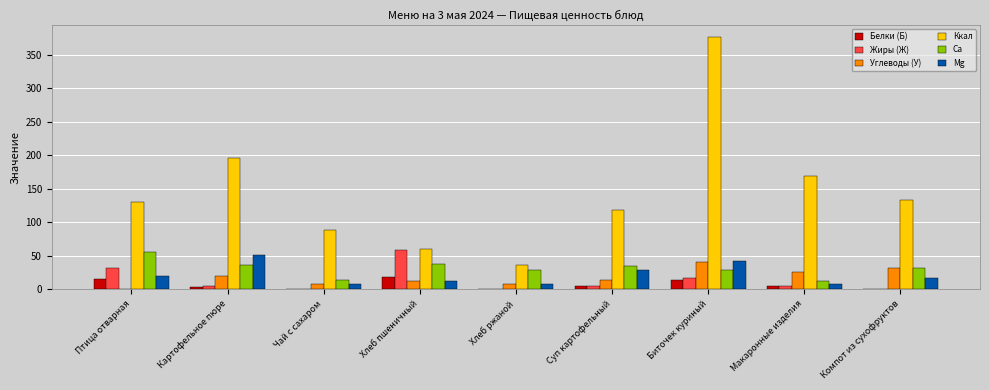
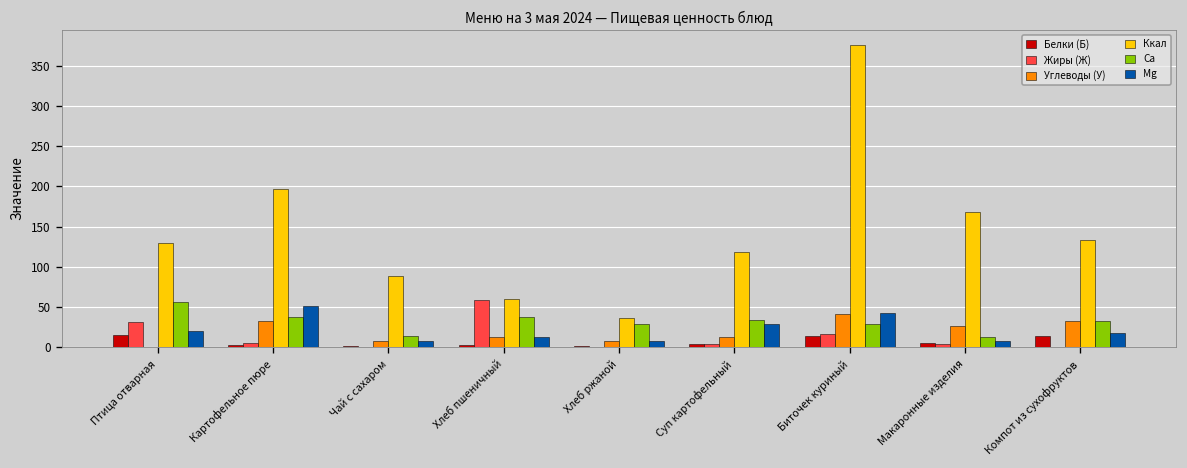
Углеводы (У), Картофельное пюре: 20 -> 30
Белки (Б), Хлеб пшеничный: 20 -> 0
Белки (Б), Компот из сухофруктов: 0 -> 10
